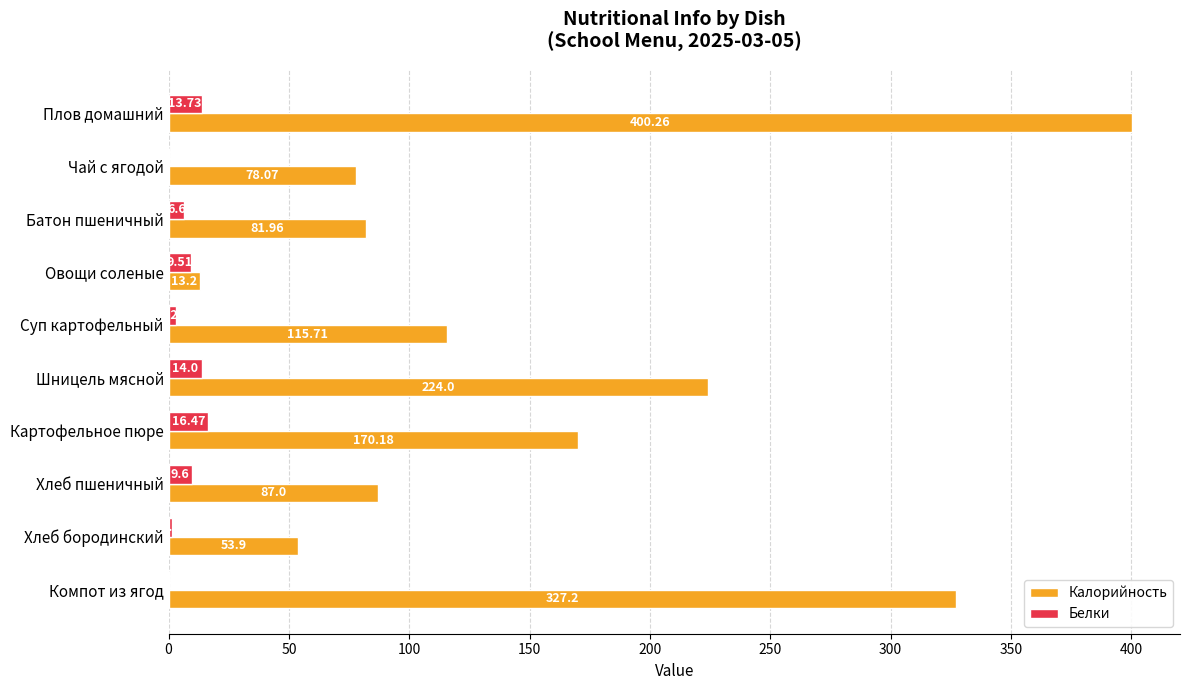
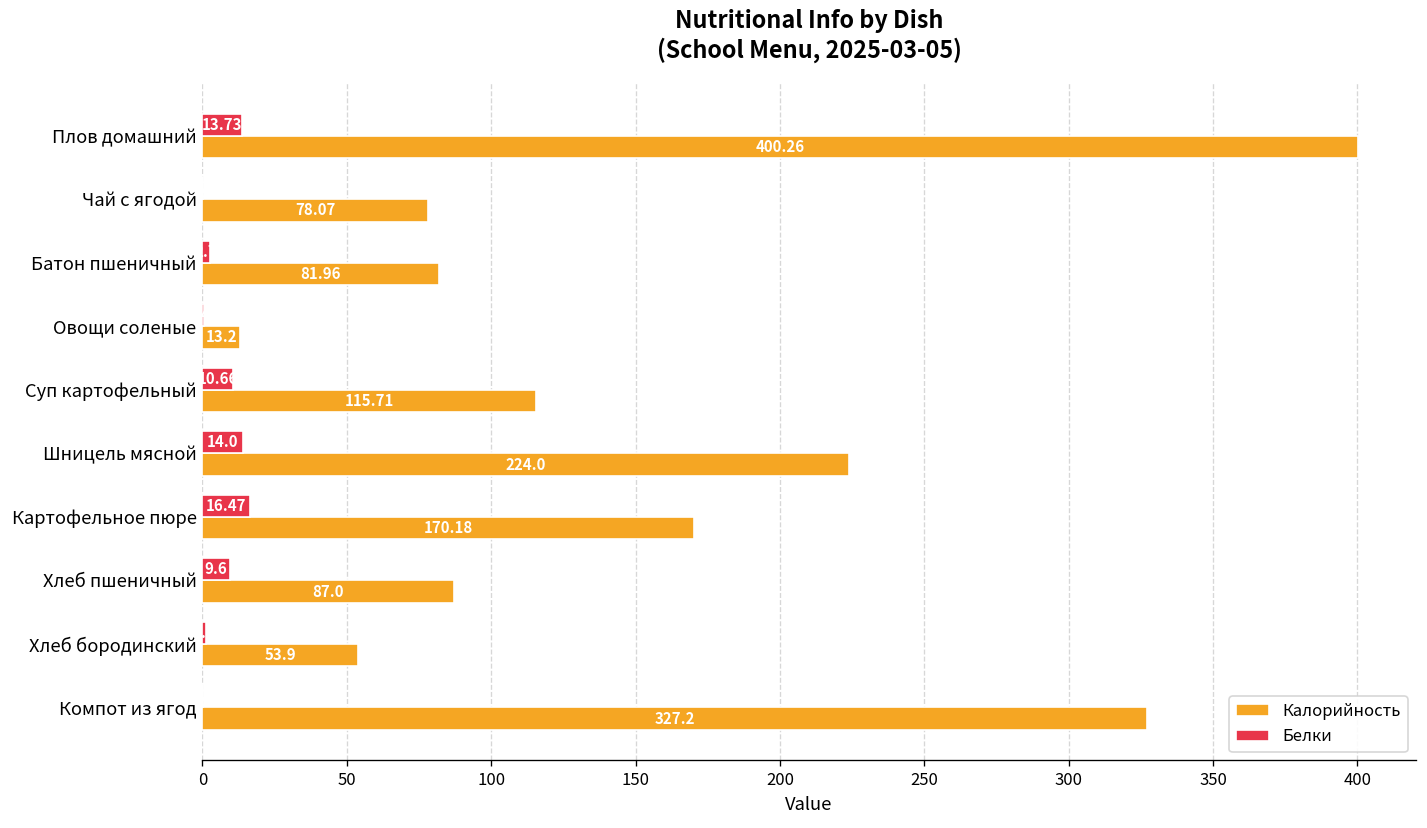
Белки, Батон пшеничный: 7 -> 3
Белки, Овощи соленые: 10 -> 0
Белки, Суп картофельный: 3 -> 11
